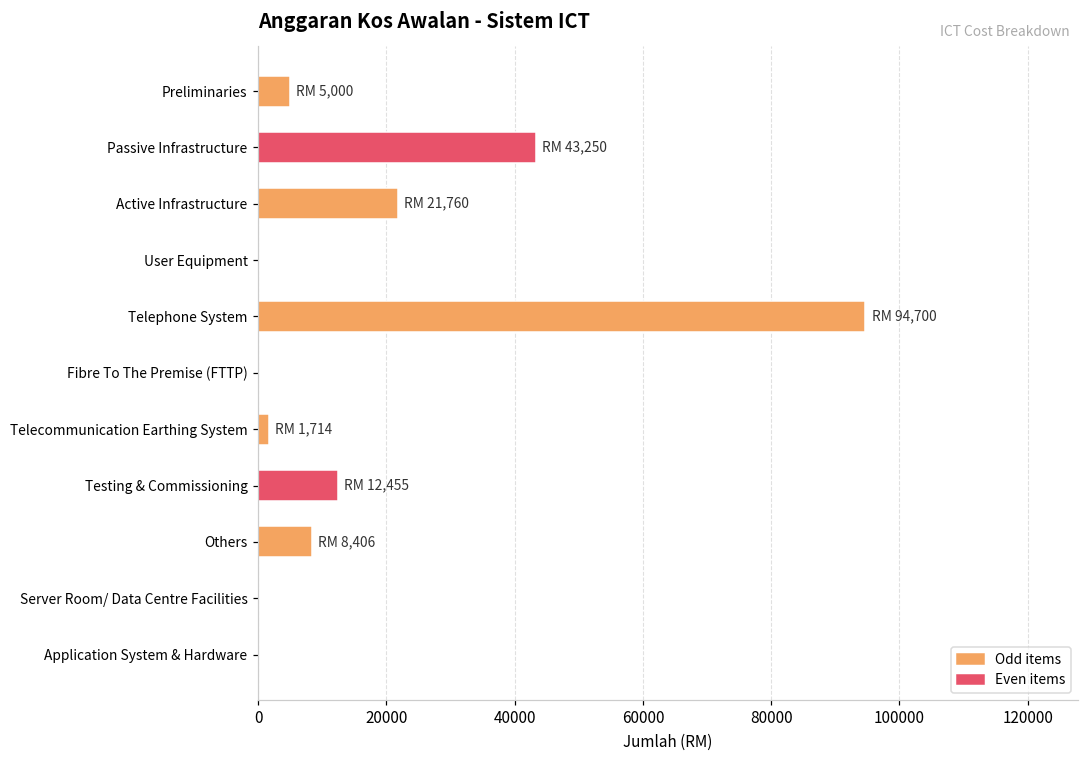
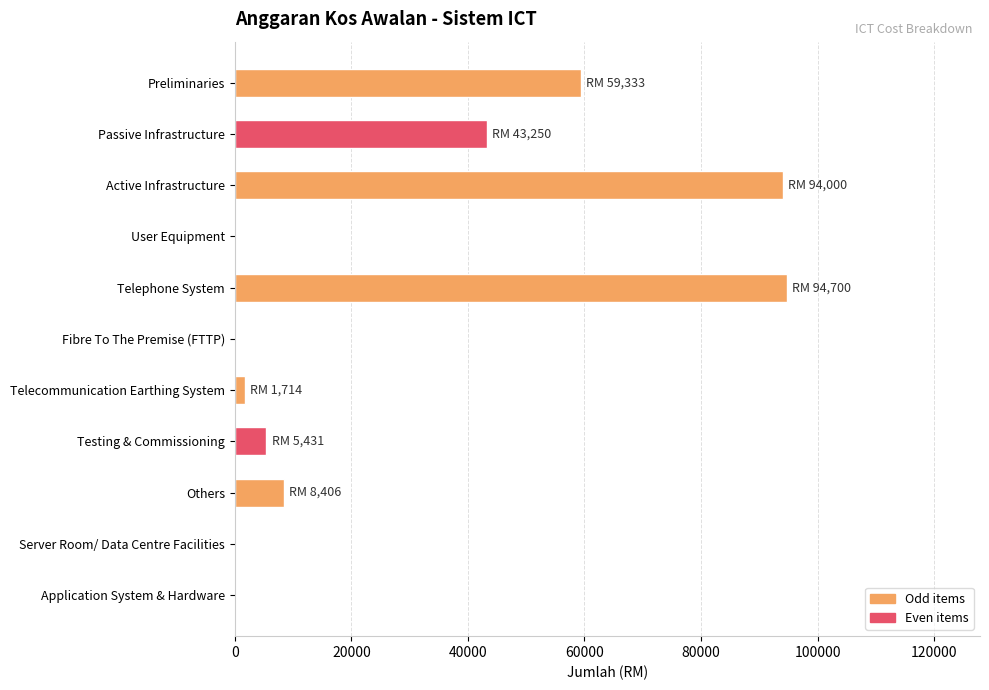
Preliminaries: 5,000 -> 59,333
Active Infrastructure: 21,760 -> 94,000
Testing & Commissioning: 12,455 -> 5,431
